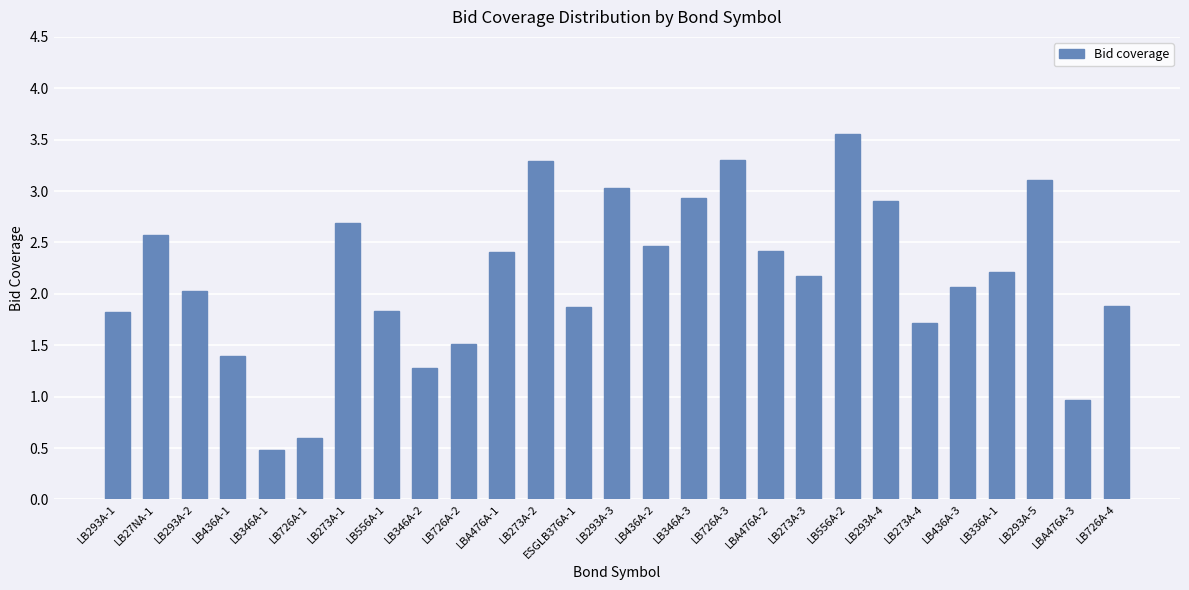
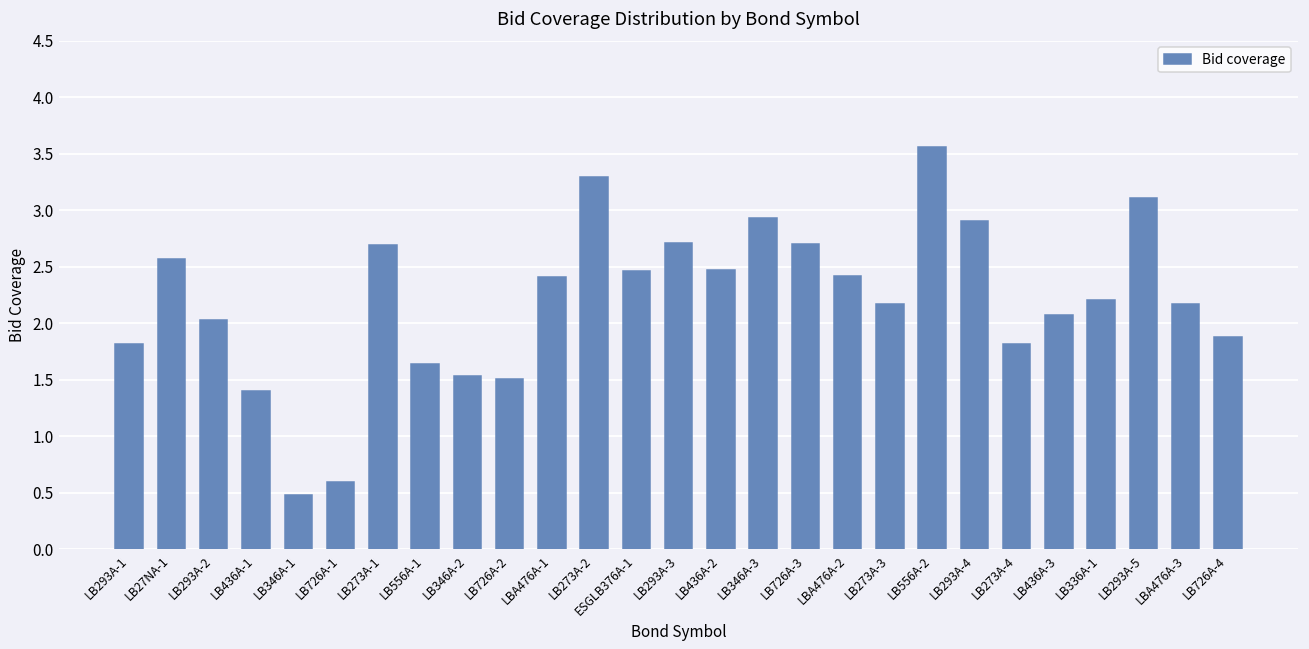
LB556A-1: 1.83 -> 1.64
LB346A-2: 1.28 -> 1.53
ESGLB376A-1: 1.87 -> 2.46
LB293A-3: 3.03 -> 2.71
LB726A-3: 3.3 -> 2.7
LB273A-4: 1.72 -> 1.82
LBA476A-3: 0.97 -> 2.17
